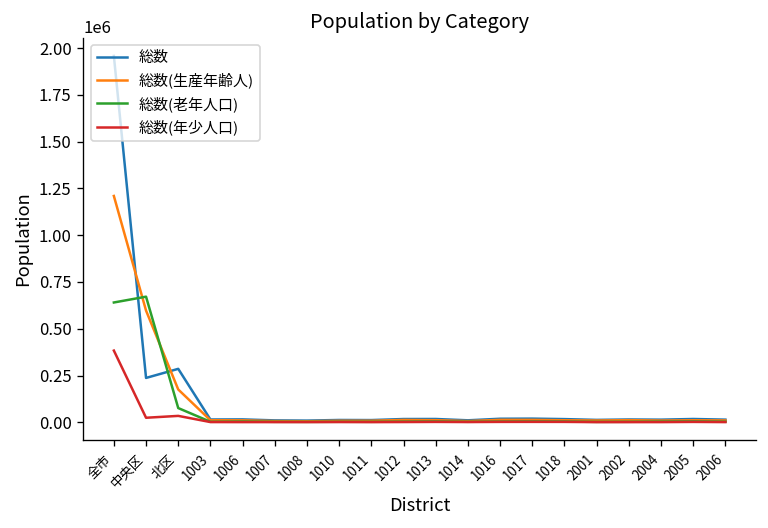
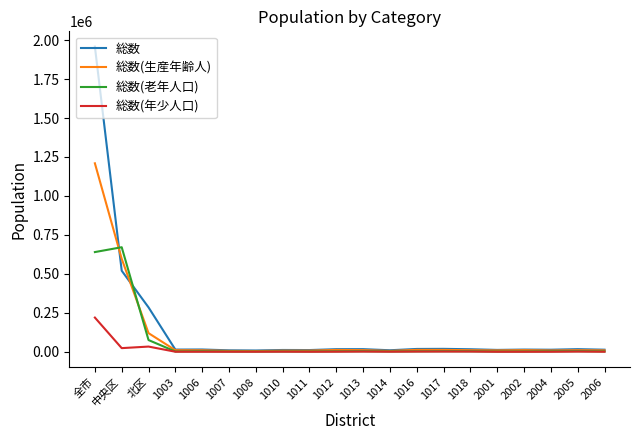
総数(年少人口), 全市: 380000 -> 220000
総数, 中央区: 240000 -> 520000
総数(生産年齢人), 北区: 180000 -> 120000
